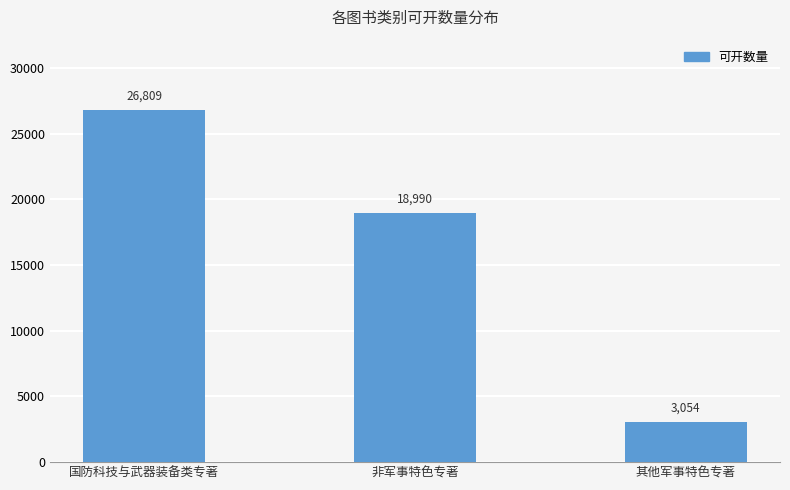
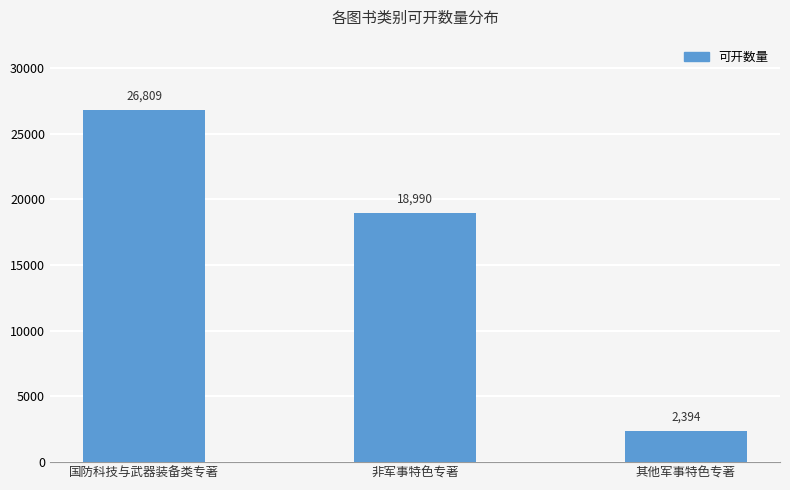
其他军事特色专著: 3,054 -> 2,394
